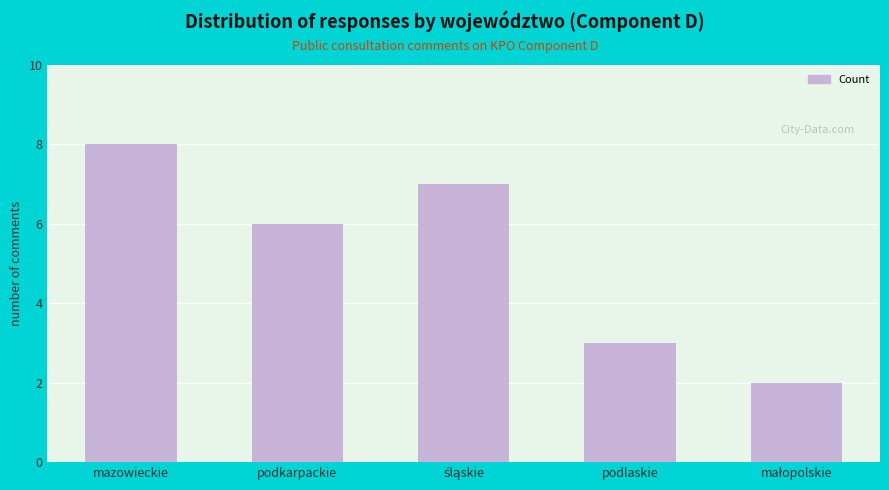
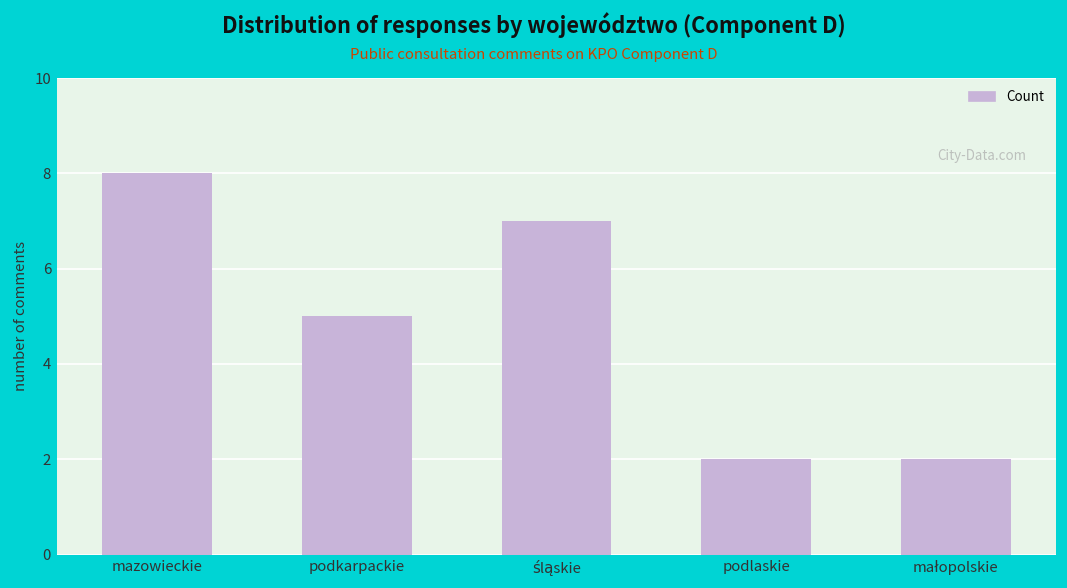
podkarpackie: 6 -> 5
podlaskie: 3 -> 2
